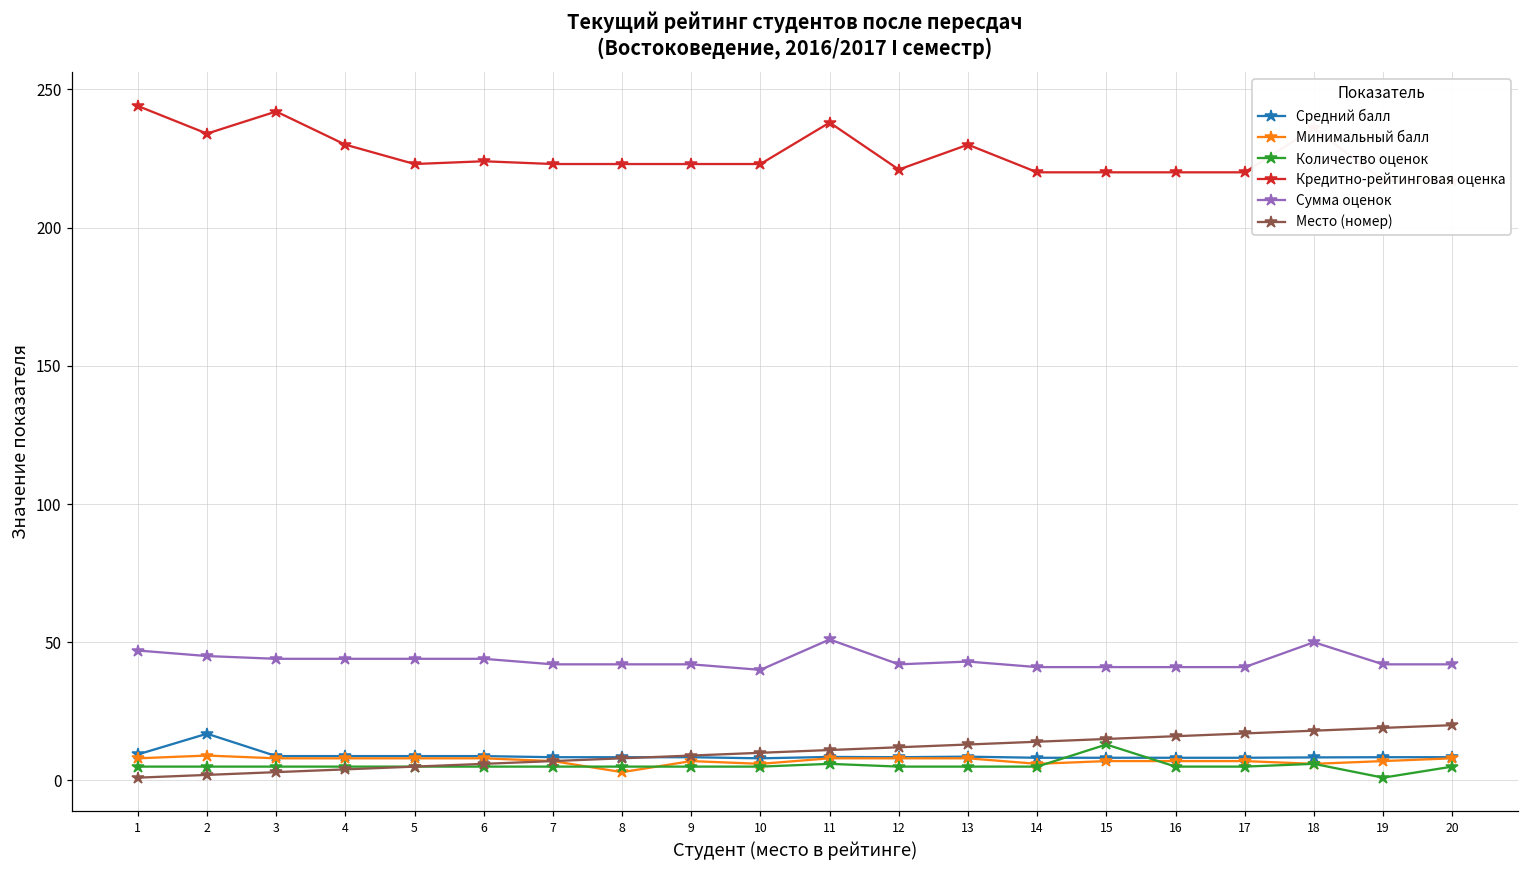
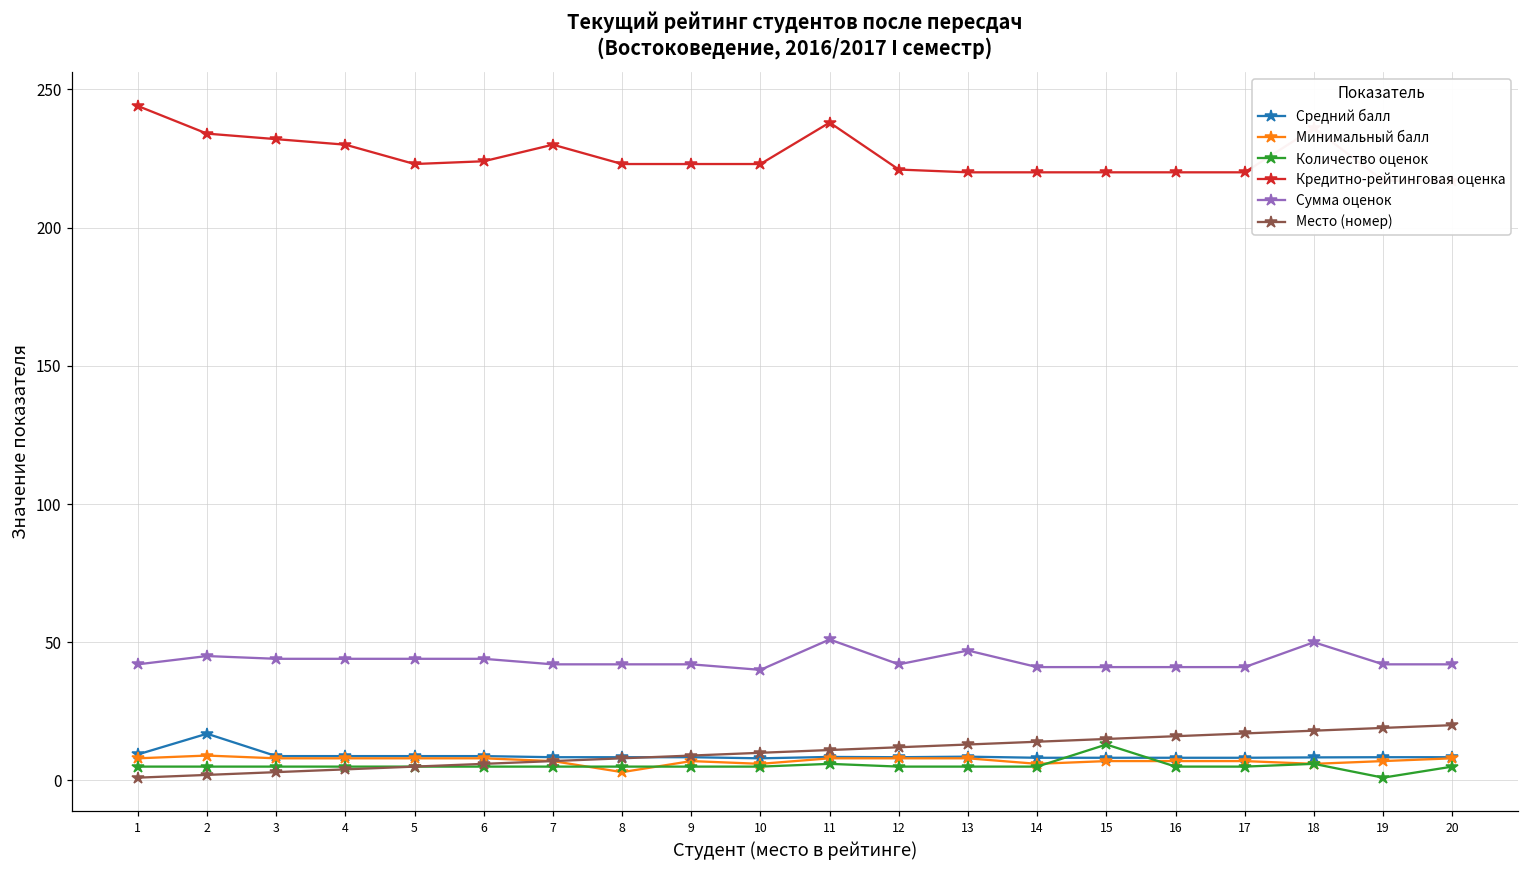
Сумма оценок, 1: 47 -> 42
Кредитно-рейтинговая оценка, 3: 242 -> 232
Кредитно-рейтинговая оценка, 7: 223 -> 230
Кредитно-рейтинговая оценка, 13: 230 -> 220
Сумма оценок, 13: 43 -> 47
